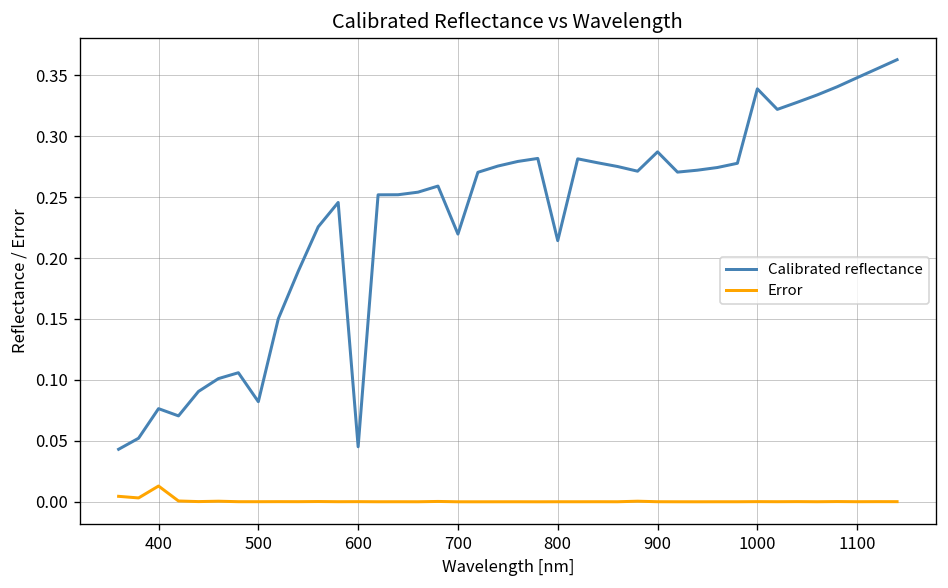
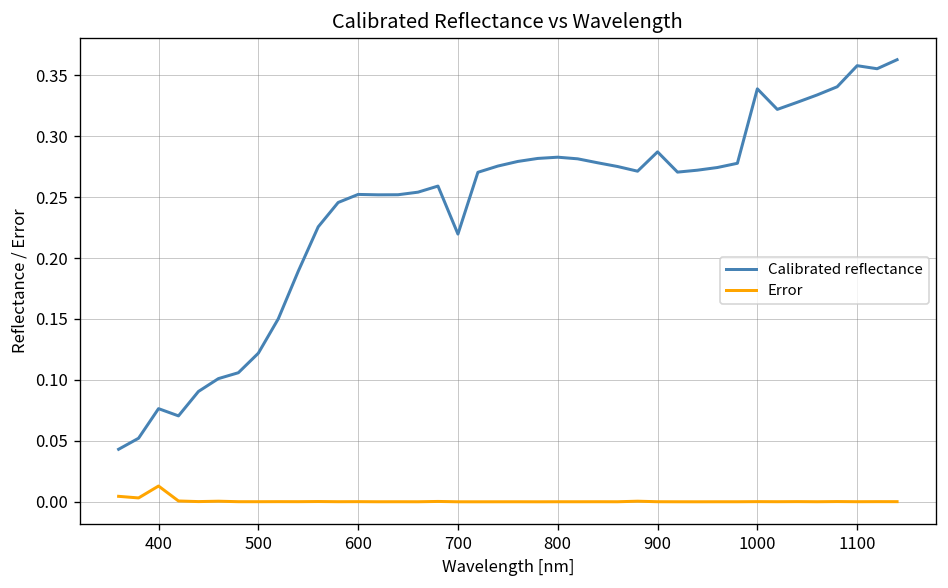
Calibrated reflectance, 500: 0.082 -> 0.122
Calibrated reflectance, 600: 0.045 -> 0.252
Calibrated reflectance, 800: 0.214 -> 0.283
Calibrated reflectance, 1100: 0.348 -> 0.358
